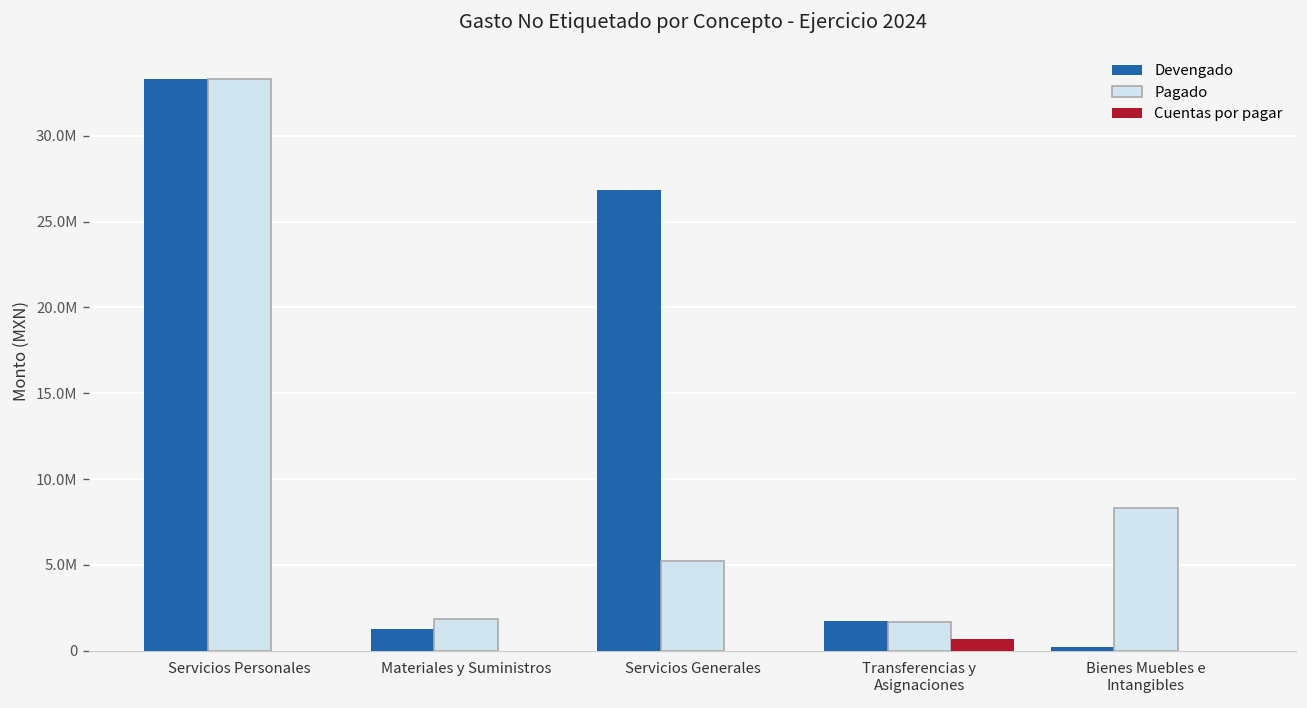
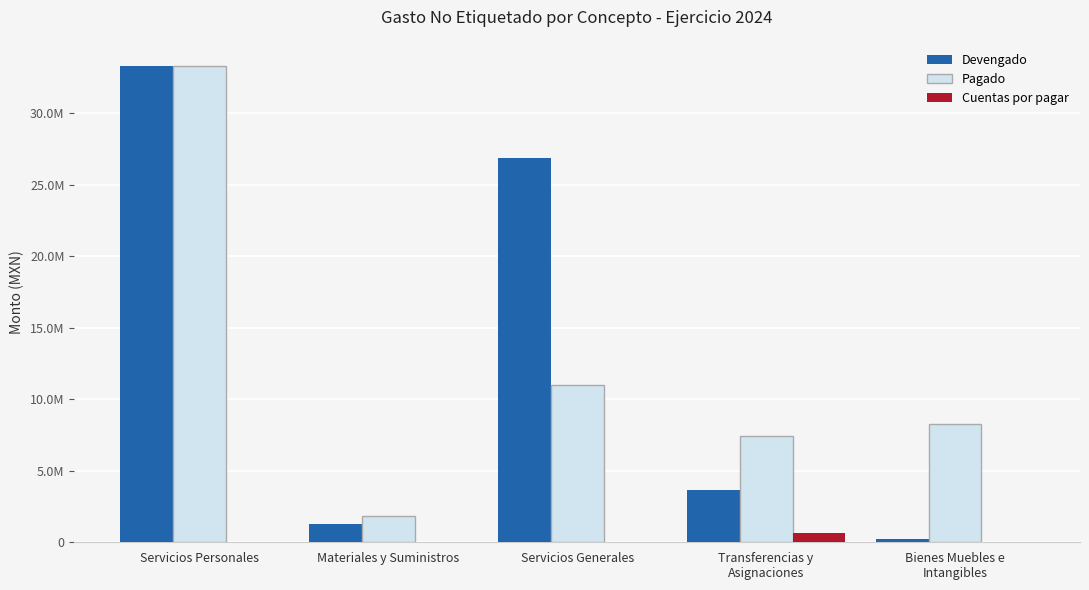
Pagado, Servicios Generales: 5200000 -> 11000000
Devengado, Transferencias y Asignaciones: 1700000 -> 3600000
Pagado, Transferencias y Asignaciones: 1700000 -> 7400000
